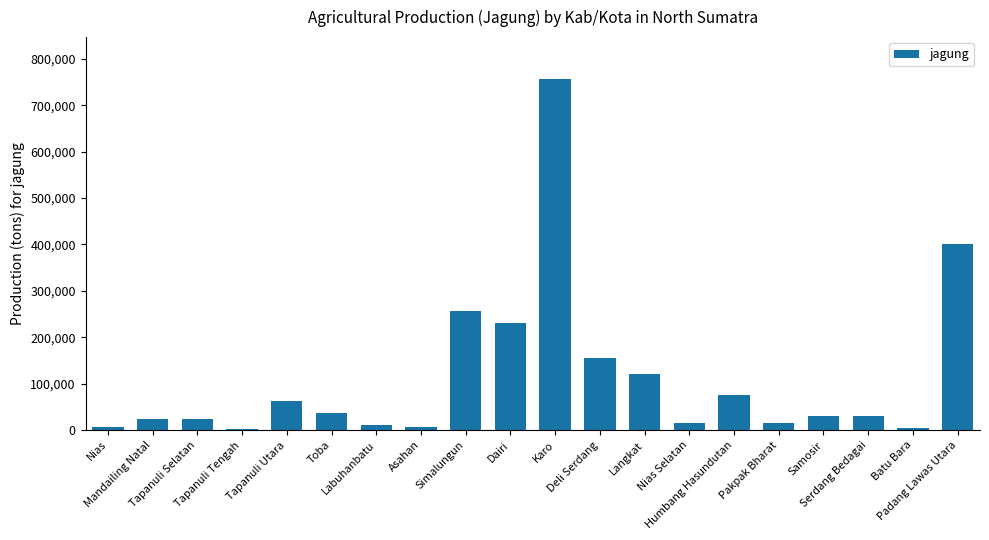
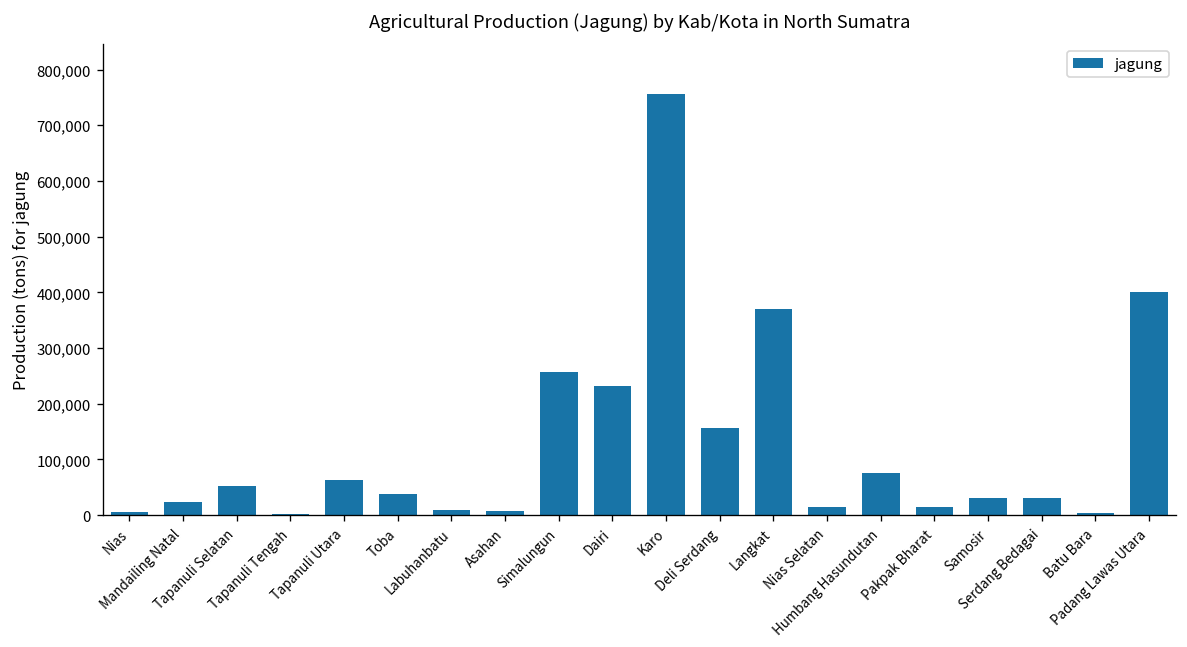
Tapanuli Selatan: 20,000 -> 50,000
Langkat: 120,000 -> 370,000
